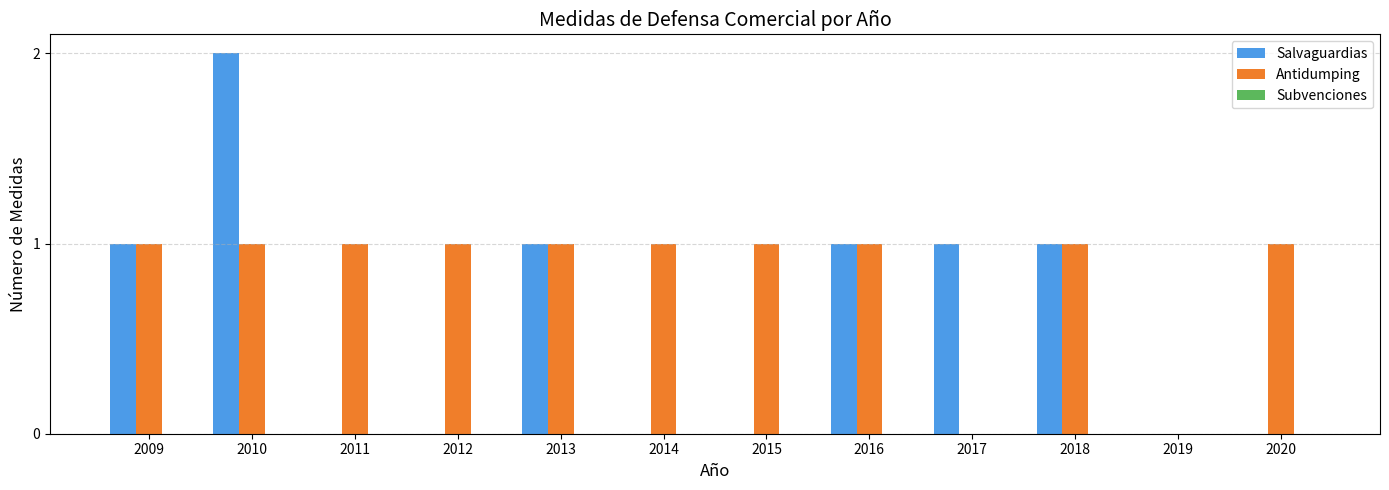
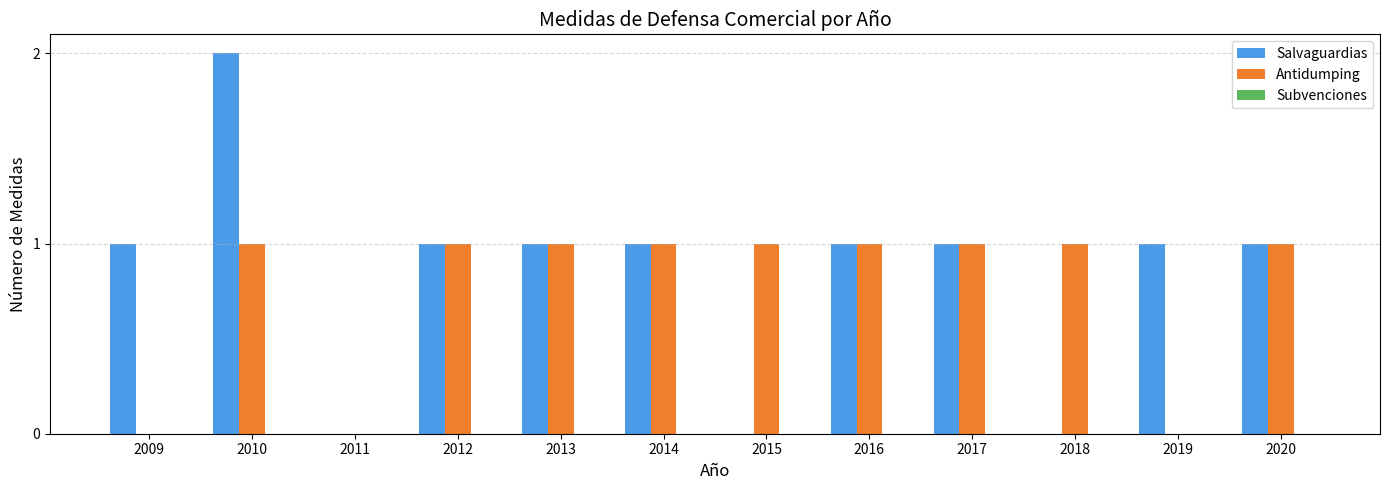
Antidumping, 2009: 1 -> 0
Antidumping, 2011: 1 -> 0
Salvaguardias, 2012: 0 -> 1
Salvaguardias, 2014: 0 -> 1
Antidumping, 2017: 0 -> 1
Salvaguardias, 2018: 1 -> 0
Salvaguardias, 2019: 0 -> 1
Salvaguardias, 2020: 0 -> 1
